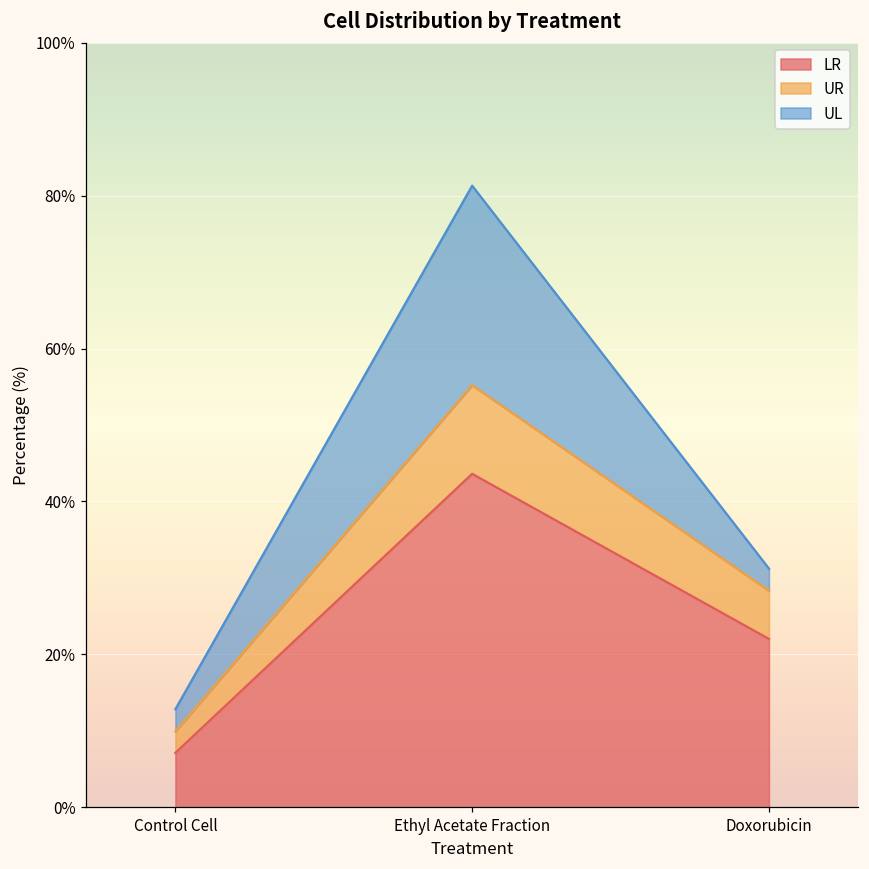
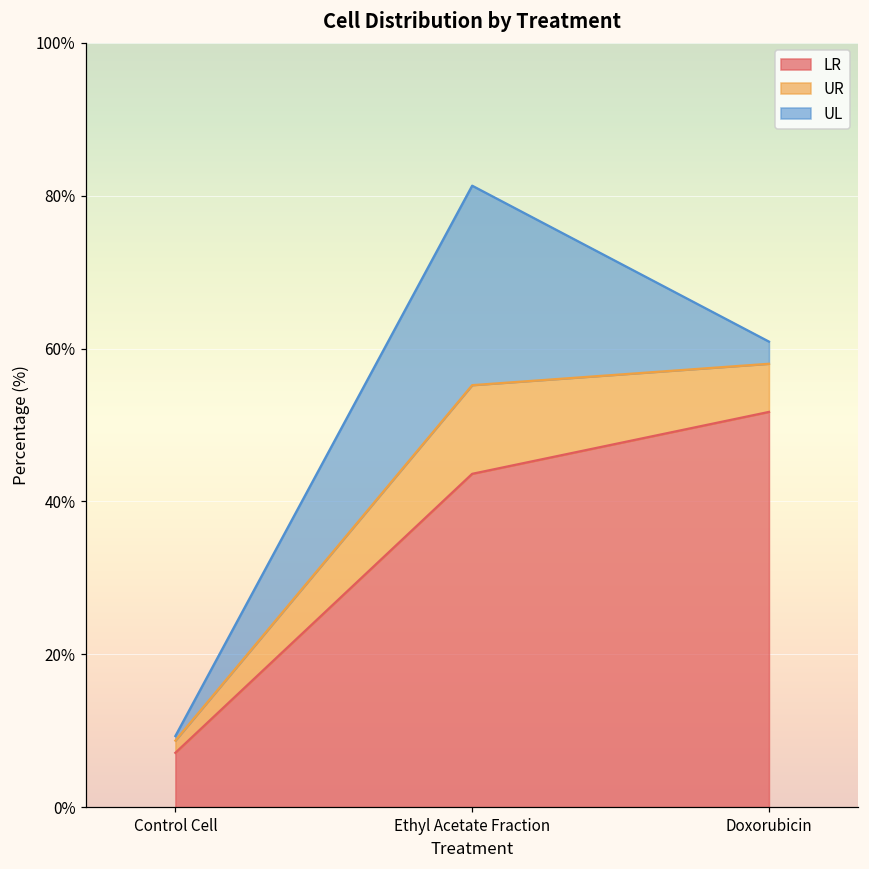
UR, Control Cell: 3% -> 2%
UL, Control Cell: 3% -> 1%
LR, Doxorubicin: 22% -> 52%
